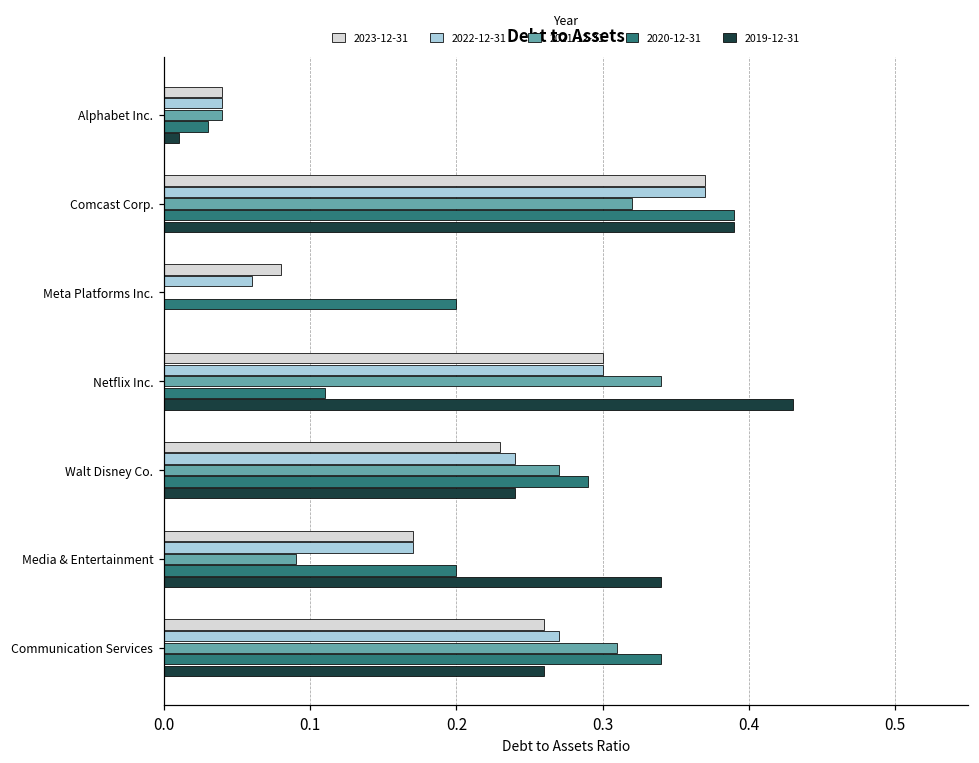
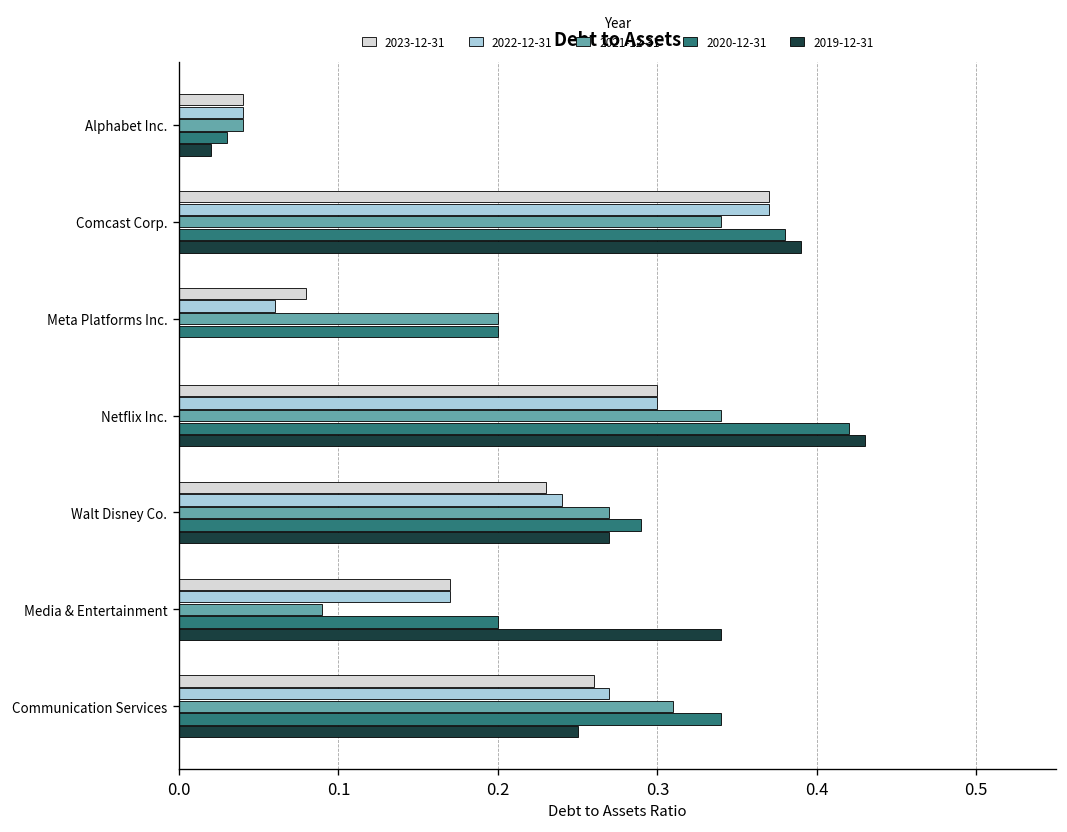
2019-12-31, Alphabet Inc.: 0.01 -> 0.02
2021-12-31, Comcast Corp.: 0.32 -> 0.34
2020-12-31, Comcast Corp.: 0.39 -> 0.38
2021-12-31, Meta Platforms Inc.: 0.0 -> 0.2
2020-12-31, Netflix Inc.: 0.11 -> 0.42
2019-12-31, Walt Disney Co.: 0.24 -> 0.27
2019-12-31, Communication Services: 0.26 -> 0.25
